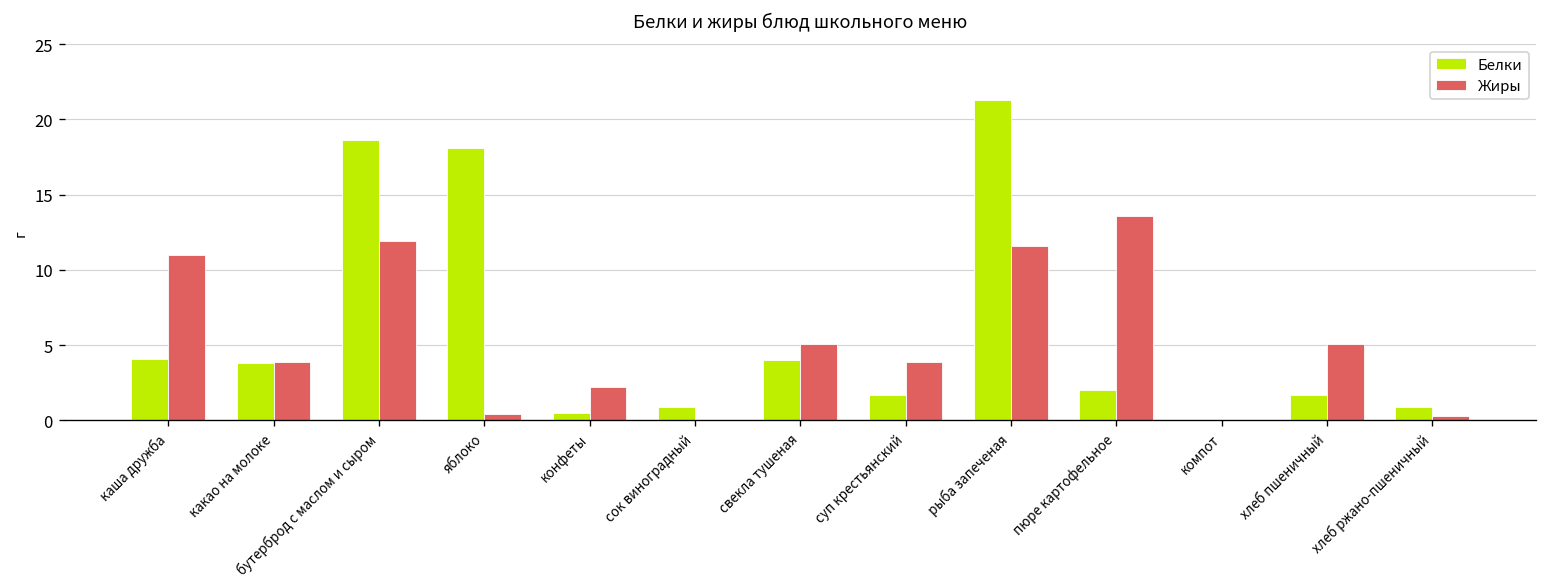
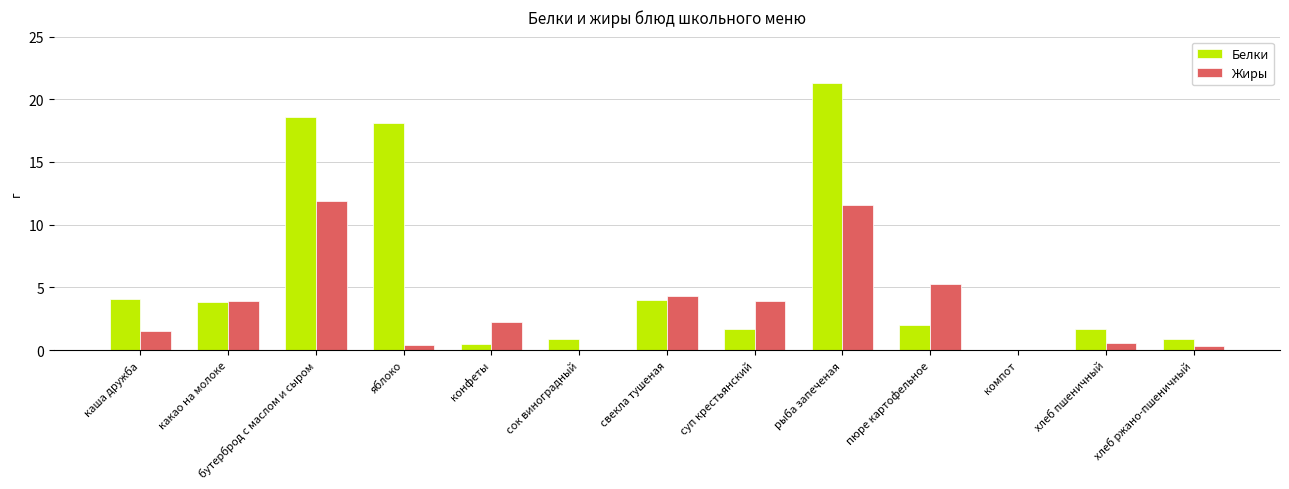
Жиры, каша дружба: 11.0 -> 1.5
Жиры, свекла тушеная: 5.1 -> 4.3
Жиры, пюре картофельное: 13.6 -> 5.3
Жиры, хлеб пшеничный: 5.1 -> 0.6
